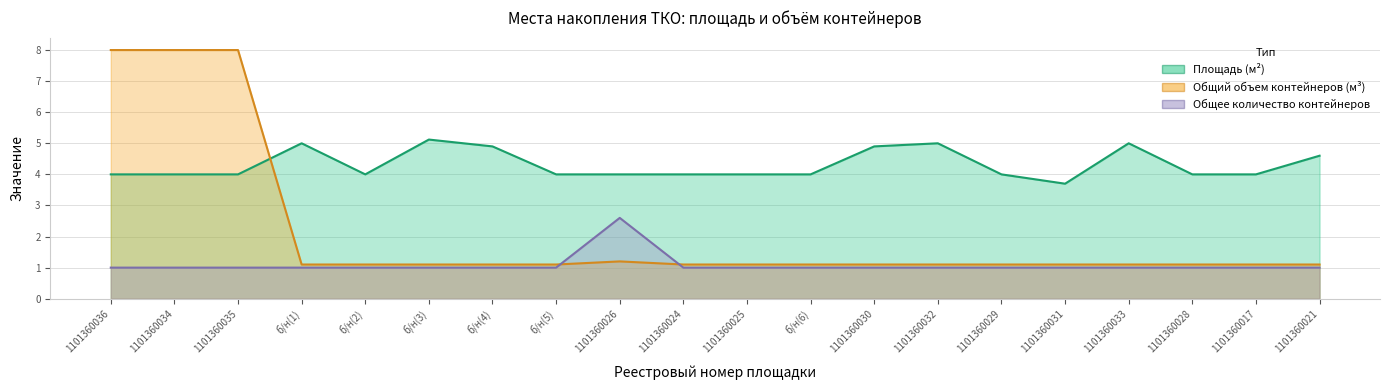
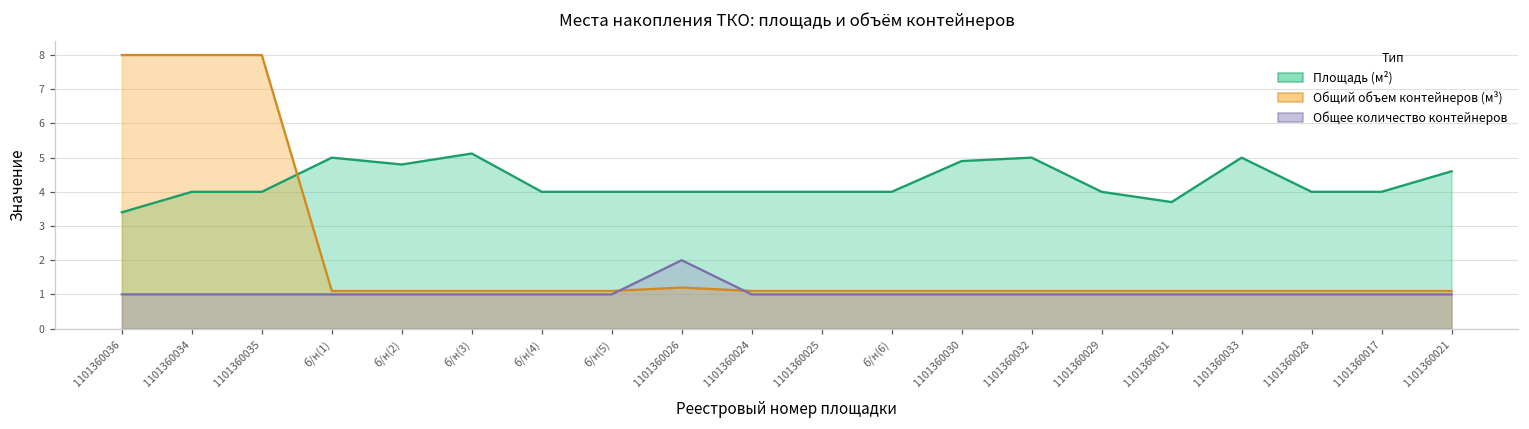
Площадь (м²), 1101360036: 4.0 -> 3.4
Площадь (м²), б/н(2): 4.0 -> 4.8
Площадь (м²), б/н(4): 4.9 -> 4.0
Общее количество контейнеров, 1101360026: 2.6 -> 2.0
